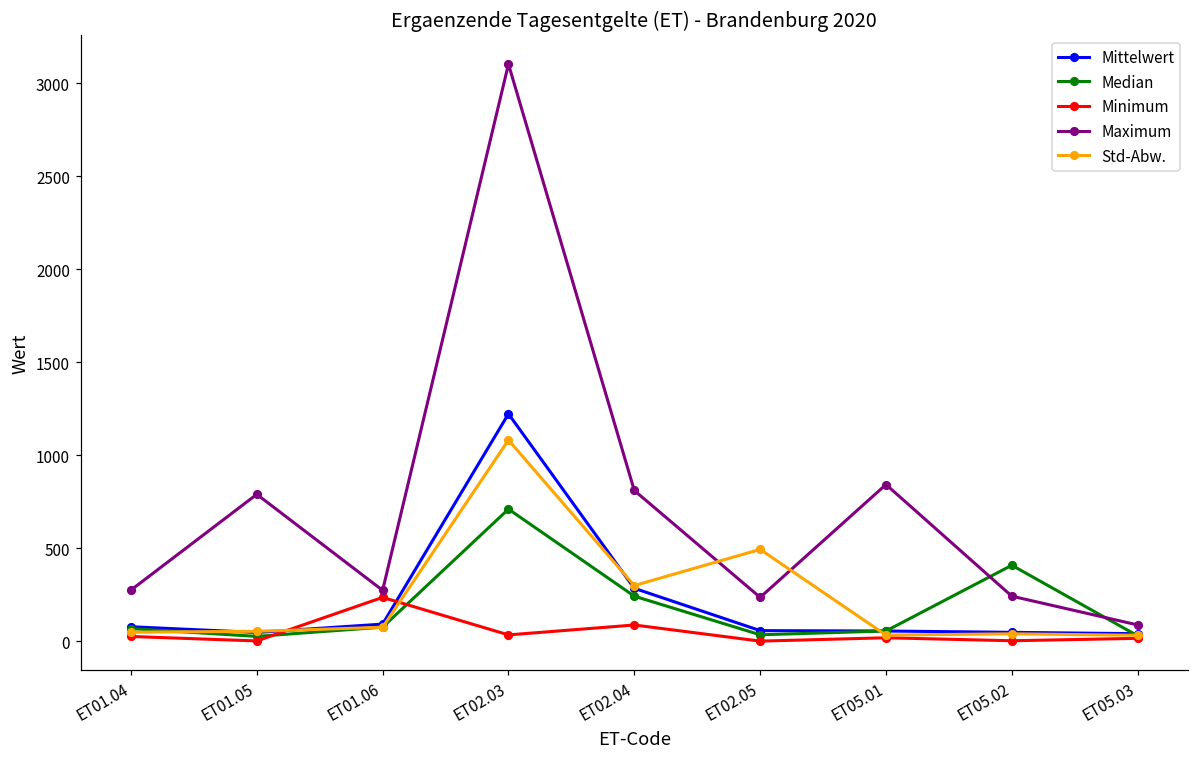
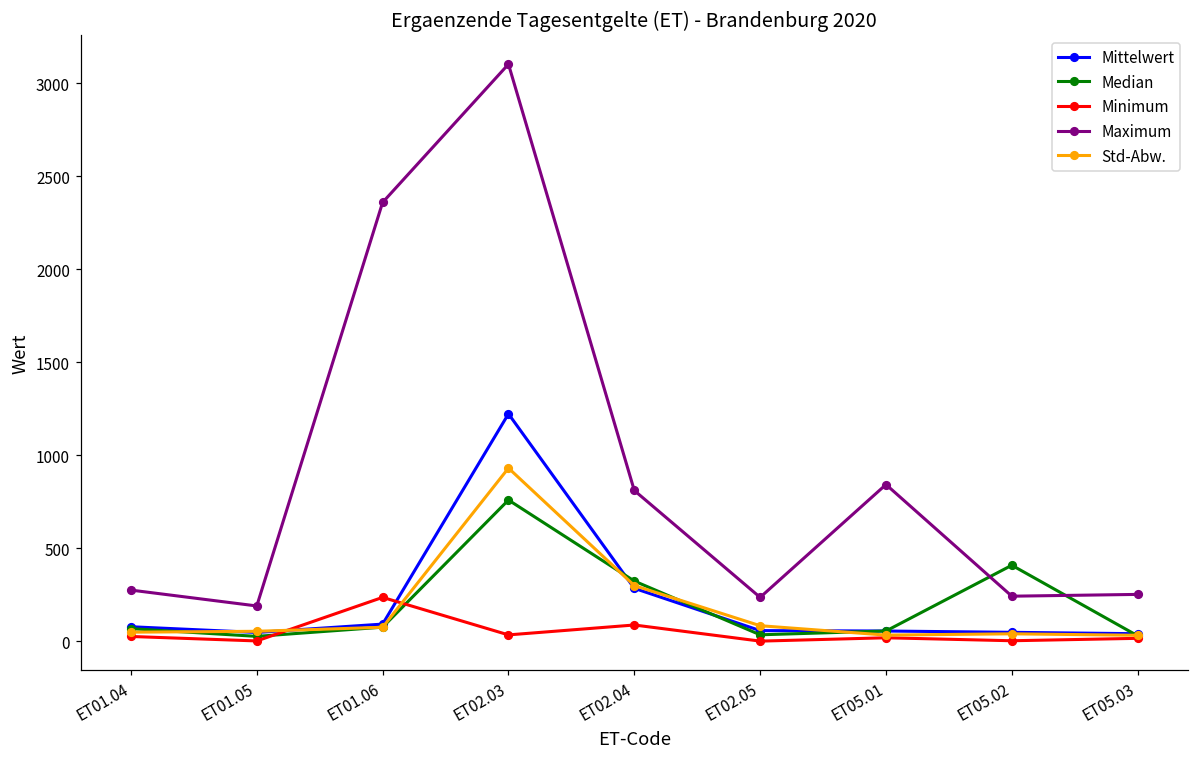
Maximum, ET01.05: 790 -> 190
Maximum, ET01.06: 270 -> 2360
Median, ET02.03: 710 -> 760
Std-Abw., ET02.03: 1080 -> 930
Median, ET02.04: 240 -> 320
Std-Abw., ET02.05: 490 -> 80
Maximum, ET05.03: 90 -> 250
